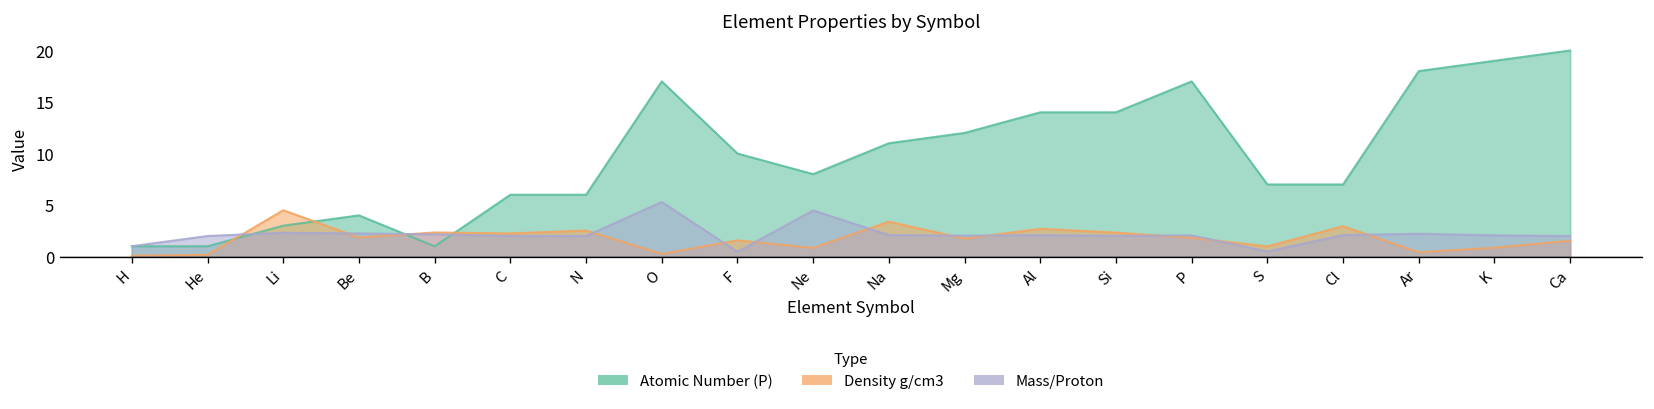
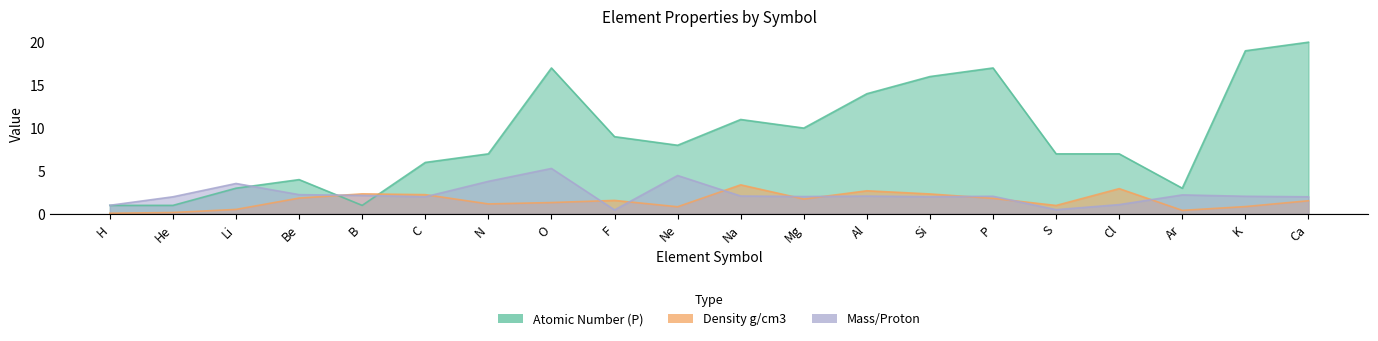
Density g/cm3, Li: 5 -> 1
Mass/Proton, Li: 2 -> 4
Atomic Number (P), N: 6 -> 7
Density g/cm3, N: 3 -> 1
Mass/Proton, N: 2 -> 4
Density g/cm3, O: 0 -> 1
Atomic Number (P), F: 10 -> 9
Atomic Number (P), Mg: 12 -> 10
Atomic Number (P), Si: 14 -> 16
Mass/Proton, Cl: 2 -> 1
Atomic Number (P), Ar: 18 -> 3
